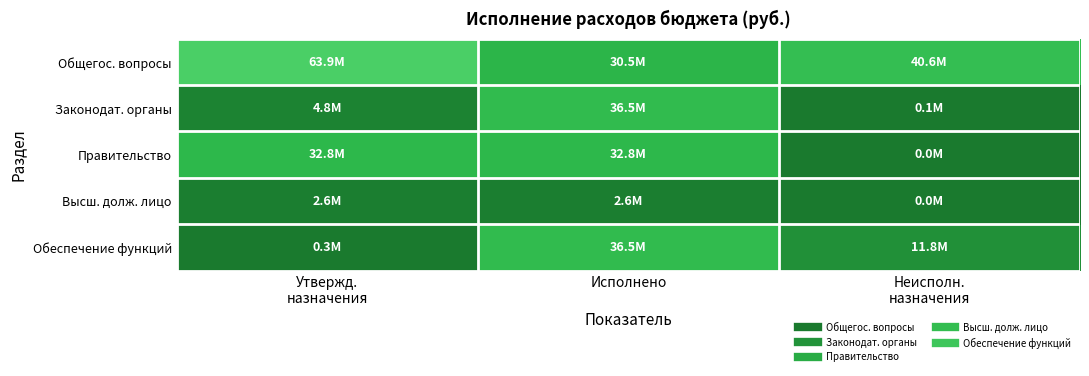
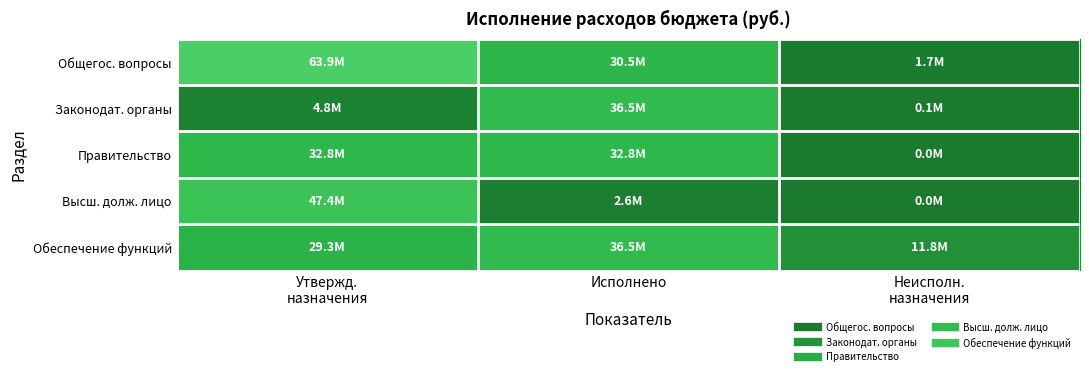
Общегос. вопросы, Неисполн. назначения: 40.6M -> 1.7M
Высш. долж. лицо, Утвержд. назначения: 2.6M -> 47.4M
Обеспечение функций, Утвержд. назначения: 0.3M -> 29.3M
